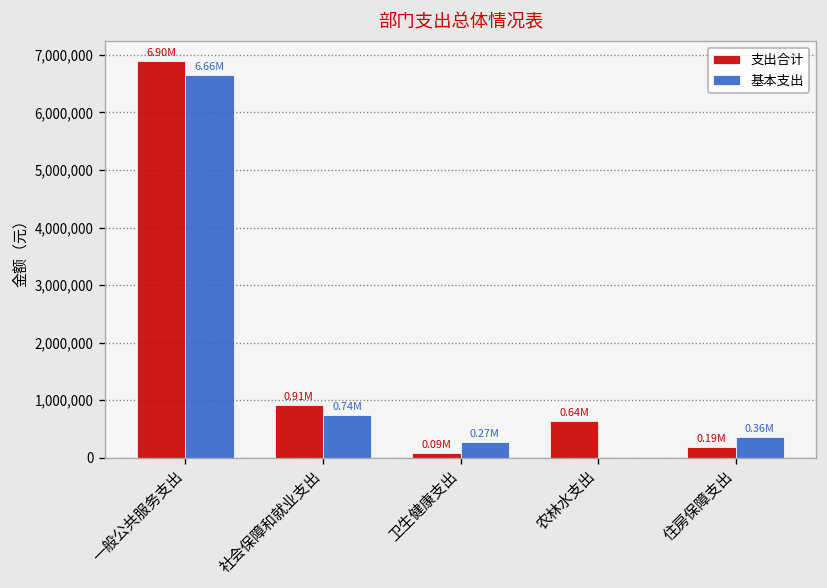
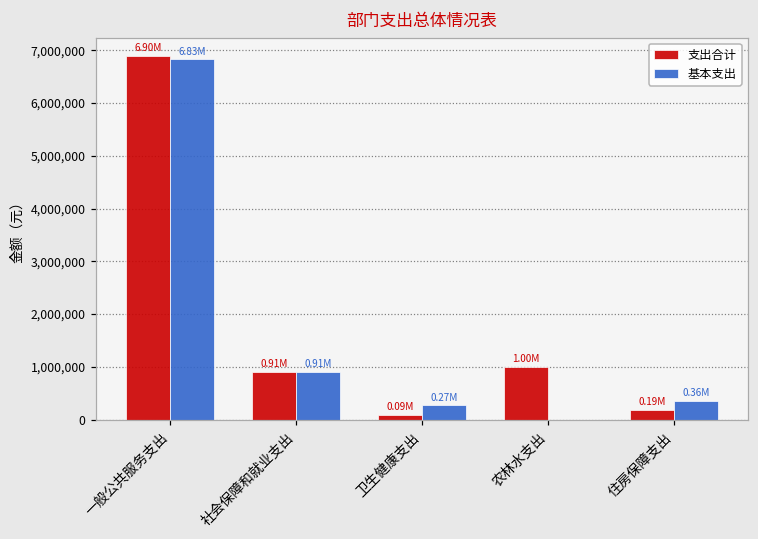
基本支出, 一般公共服务支出: 6.66M -> 6.83M
基本支出, 社会保障和就业支出: 0.74M -> 0.91M
支出合计, 农林水支出: 0.64M -> 1.00M
